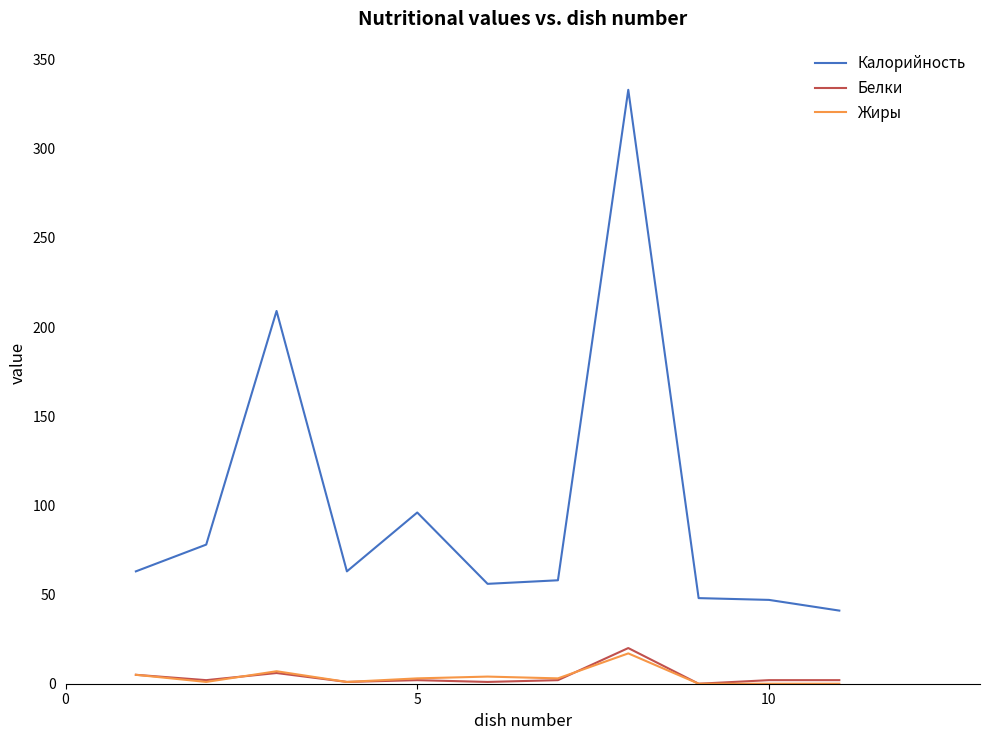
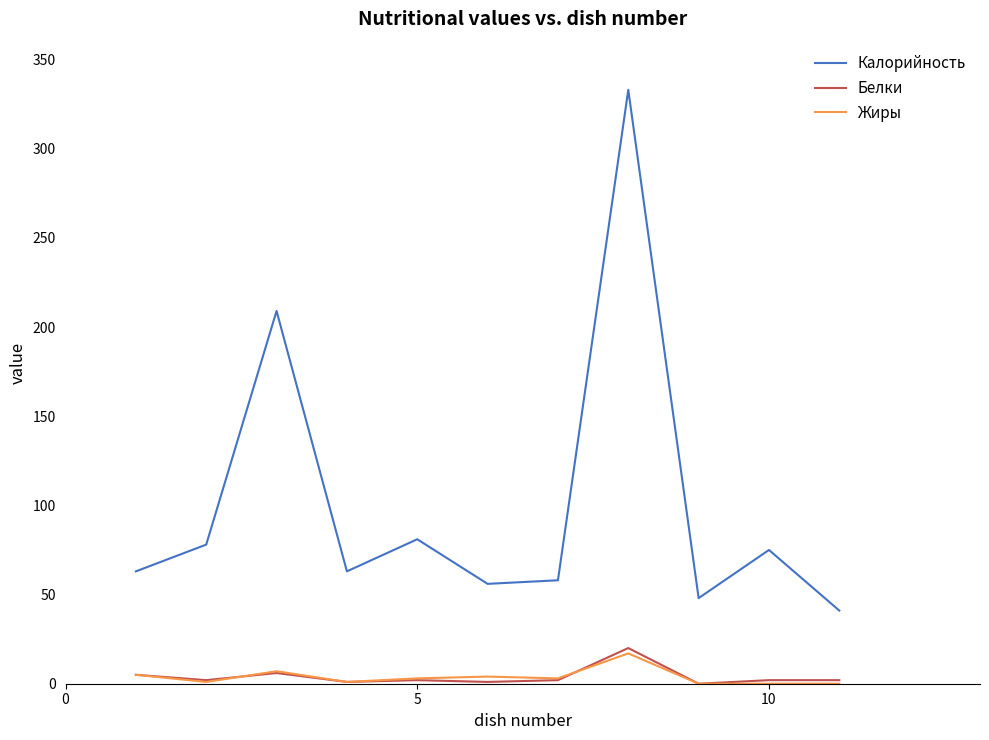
Калорийность, 5: 96 -> 81
Калорийность, 10: 47 -> 75
